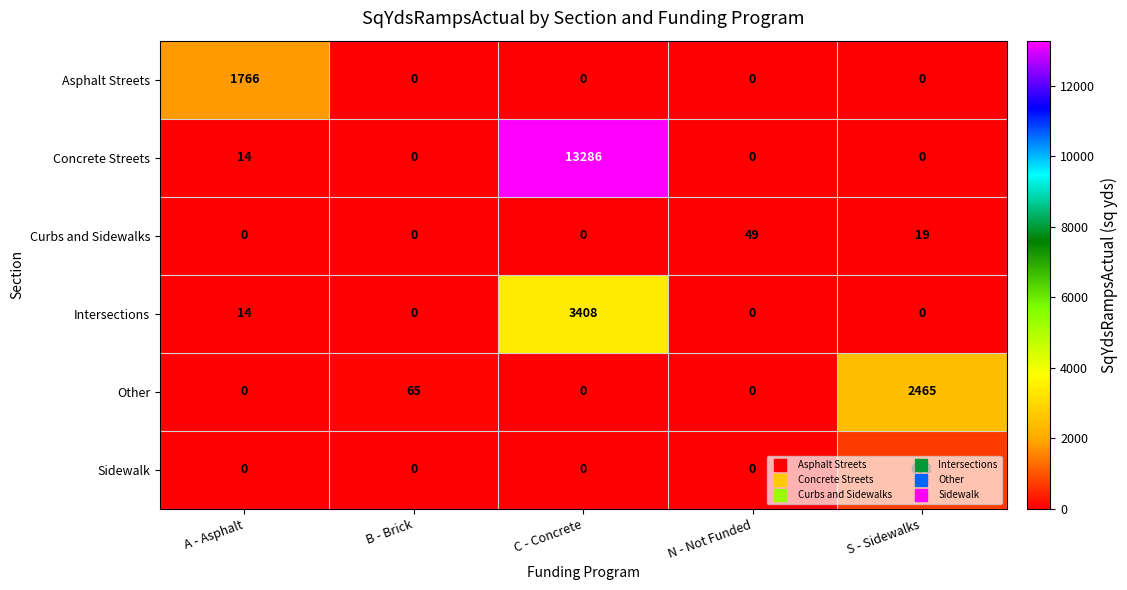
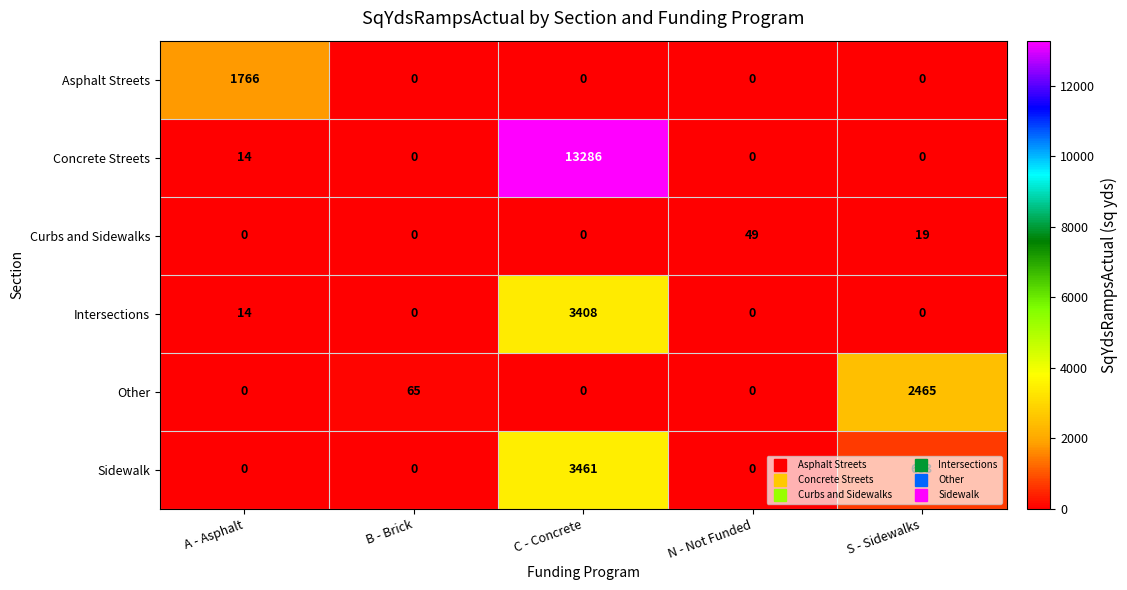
Sidewalk, C - Concrete: 0 -> 3461
